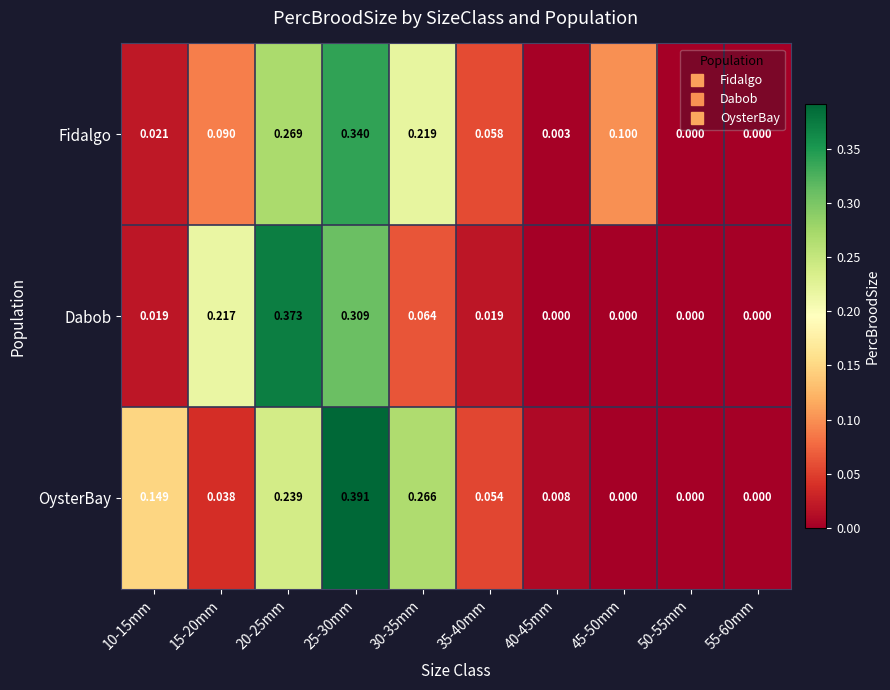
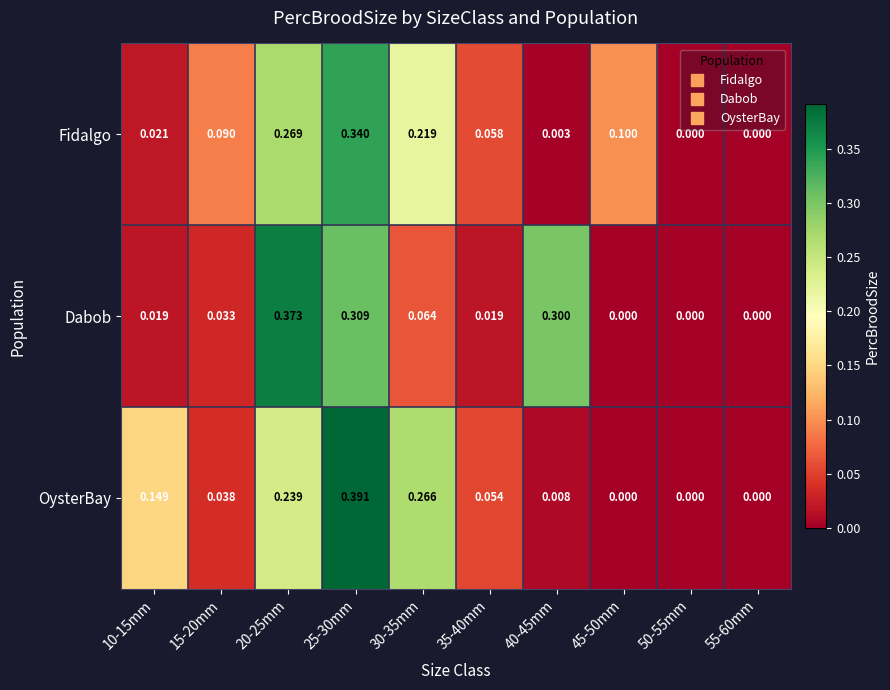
Dabob, 15-20mm: 0.217 -> 0.033
Dabob, 40-45mm: 0.000 -> 0.300
